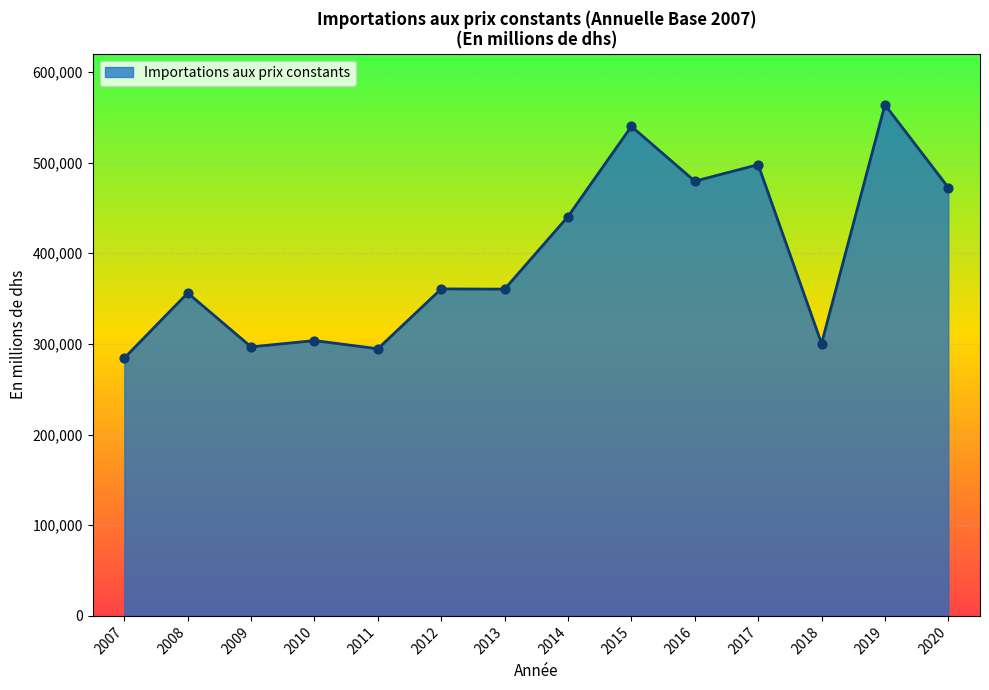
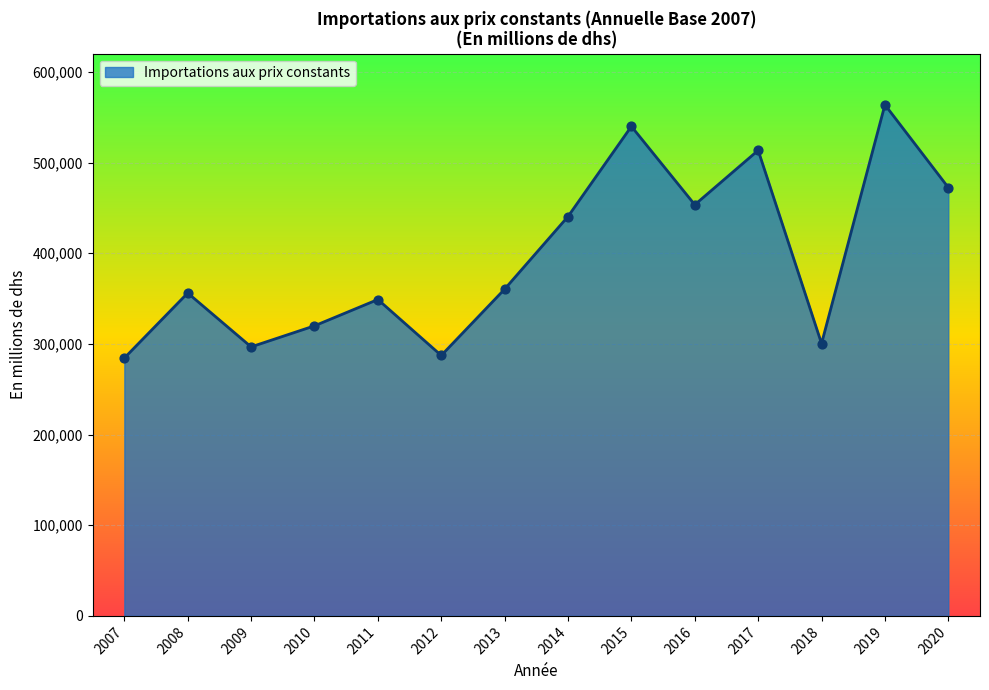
2010: 300,000 -> 320,000
2011: 290,000 -> 350,000
2012: 360,000 -> 290,000
2016: 480,000 -> 450,000
2017: 500,000 -> 510,000
